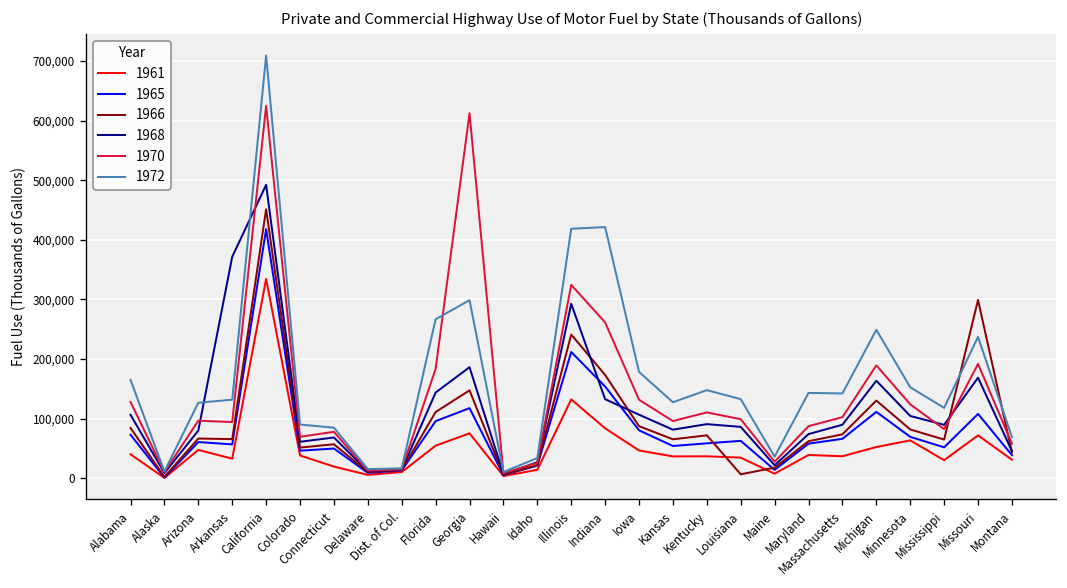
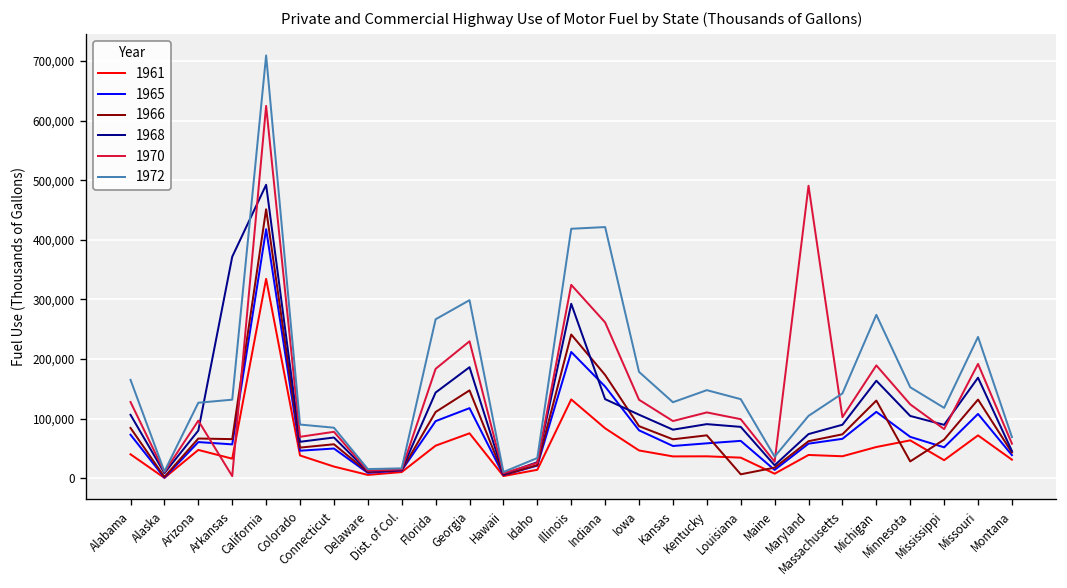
1970, Arkansas: 90,000 -> 0
1970, Georgia: 610,000 -> 230,000
1970, Maryland: 90,000 -> 490,000
1972, Maryland: 140,000 -> 100,000
1972, Michigan: 250,000 -> 270,000
1966, Minnesota: 80,000 -> 30,000
1966, Missouri: 300,000 -> 130,000
